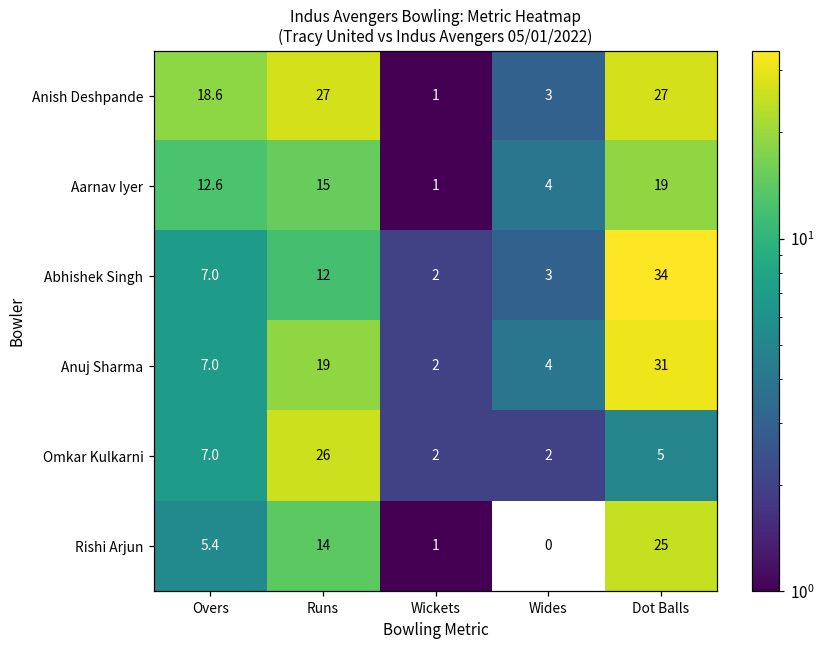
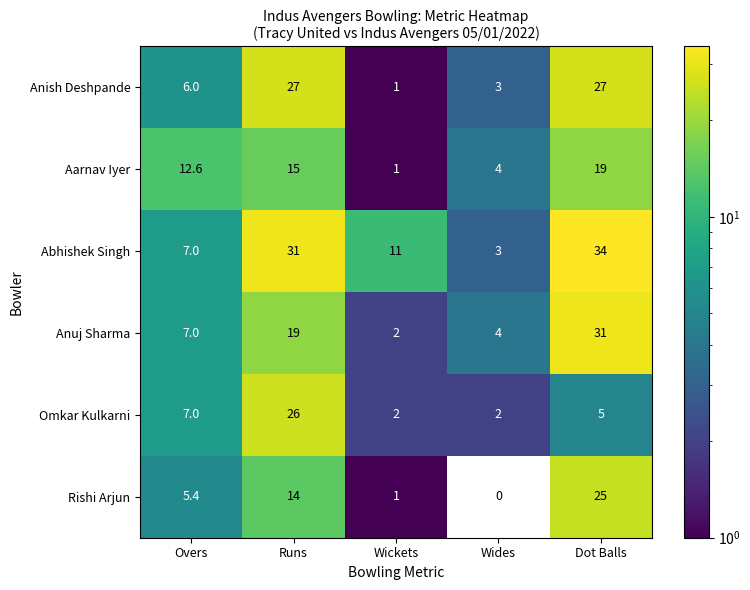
Anish Deshpande, Overs: 18.6 -> 6.0
Abhishek Singh, Runs: 12 -> 31
Abhishek Singh, Wickets: 2 -> 11
